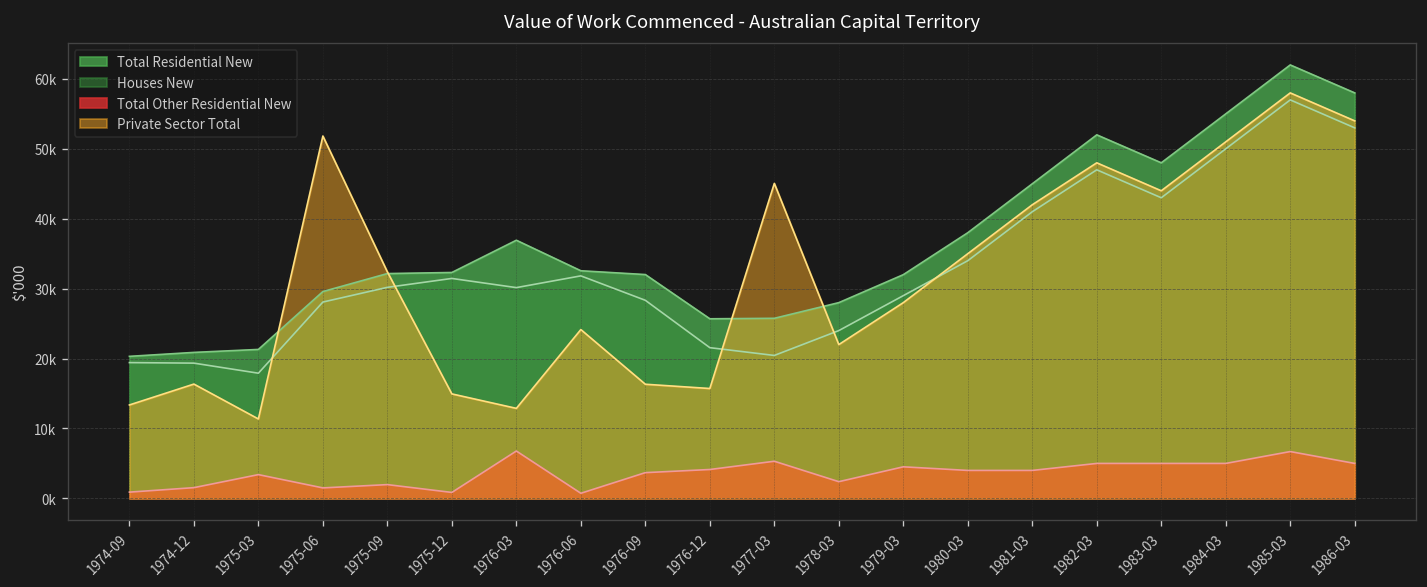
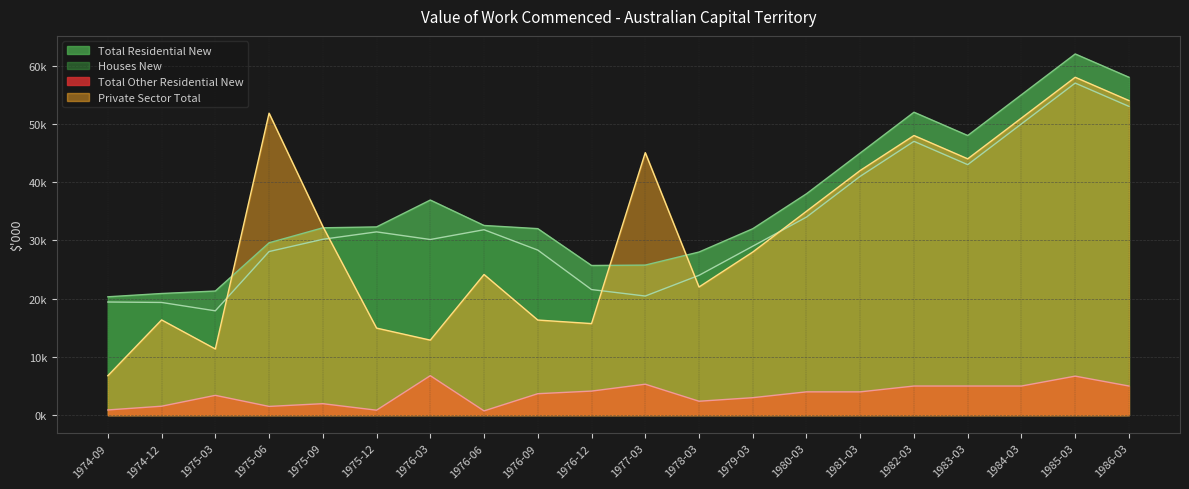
Private Sector Total, 1974-09: 13000 -> 7000
Total Other Residential New, 1979-03: 5000 -> 3000
